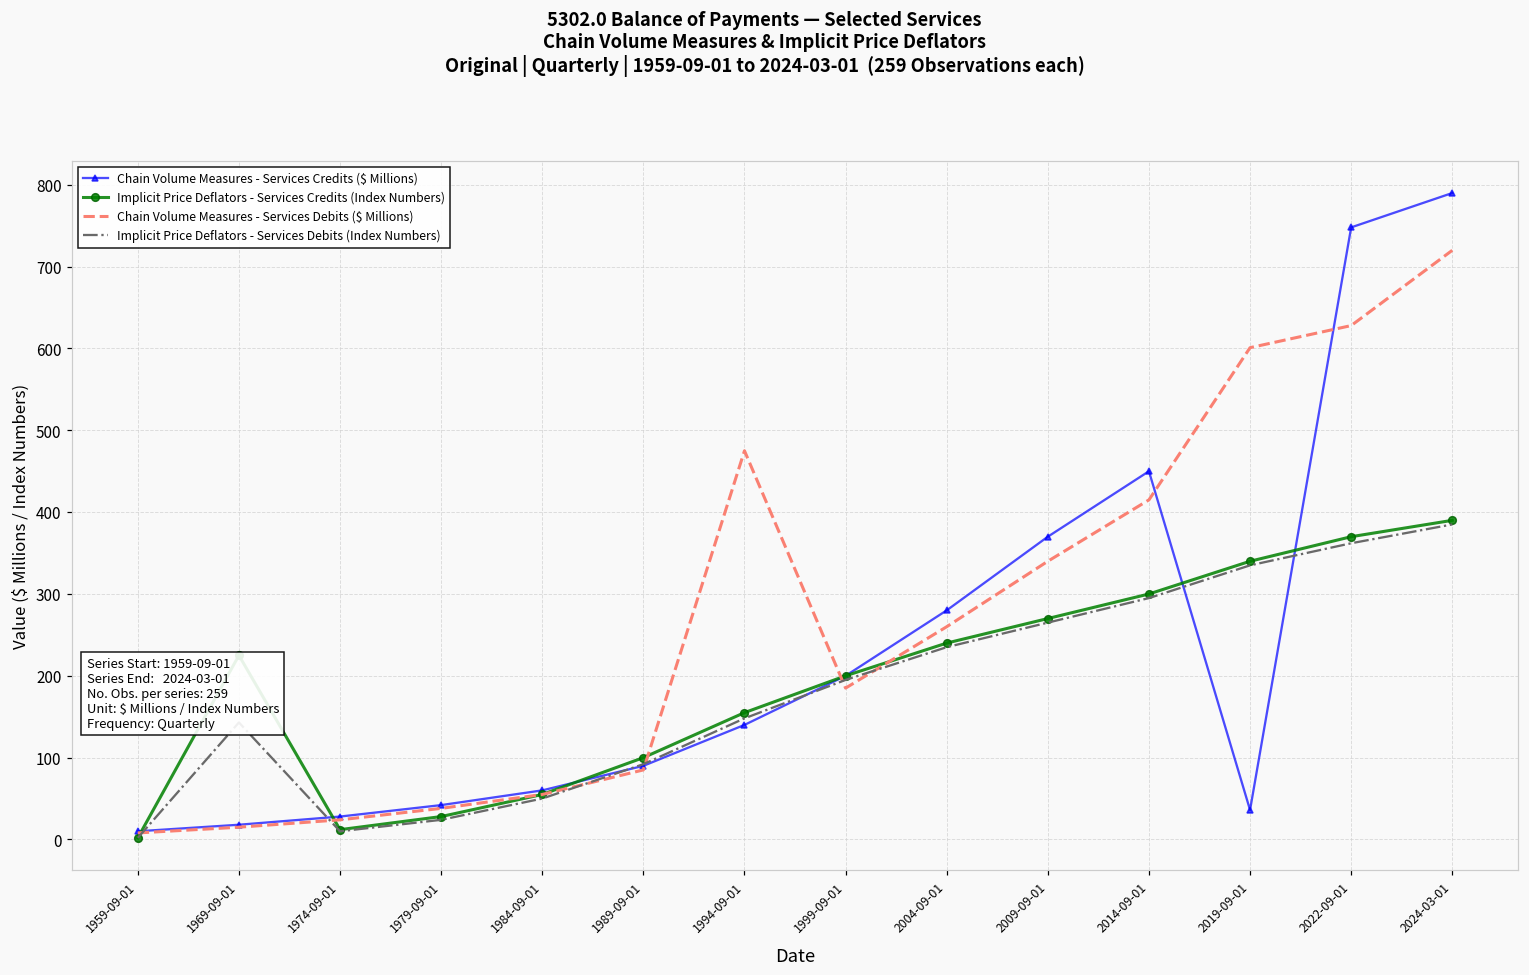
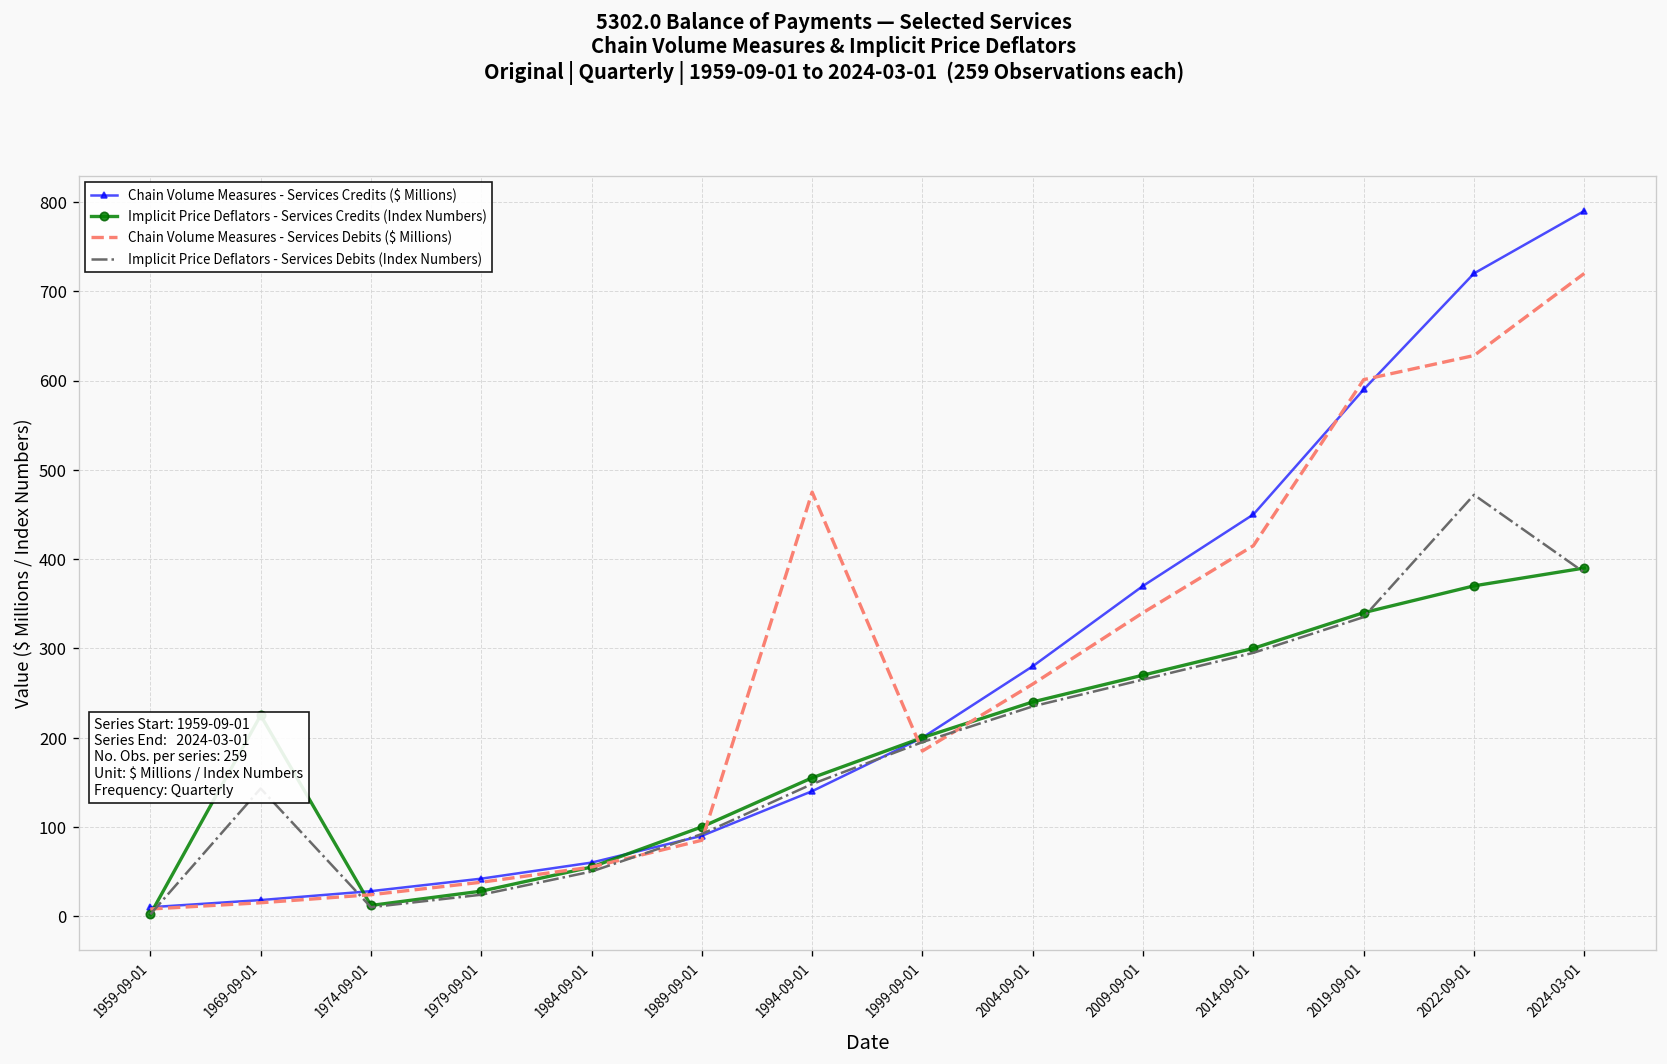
Chain Volume Measures - Services Credits ($ Millions), 2019-09-01: 40 -> 590
Chain Volume Measures - Services Credits ($ Millions), 2022-09-01: 750 -> 720
Implicit Price Deflators - Services Debits (Index Numbers), 2022-09-01: 360 -> 470
